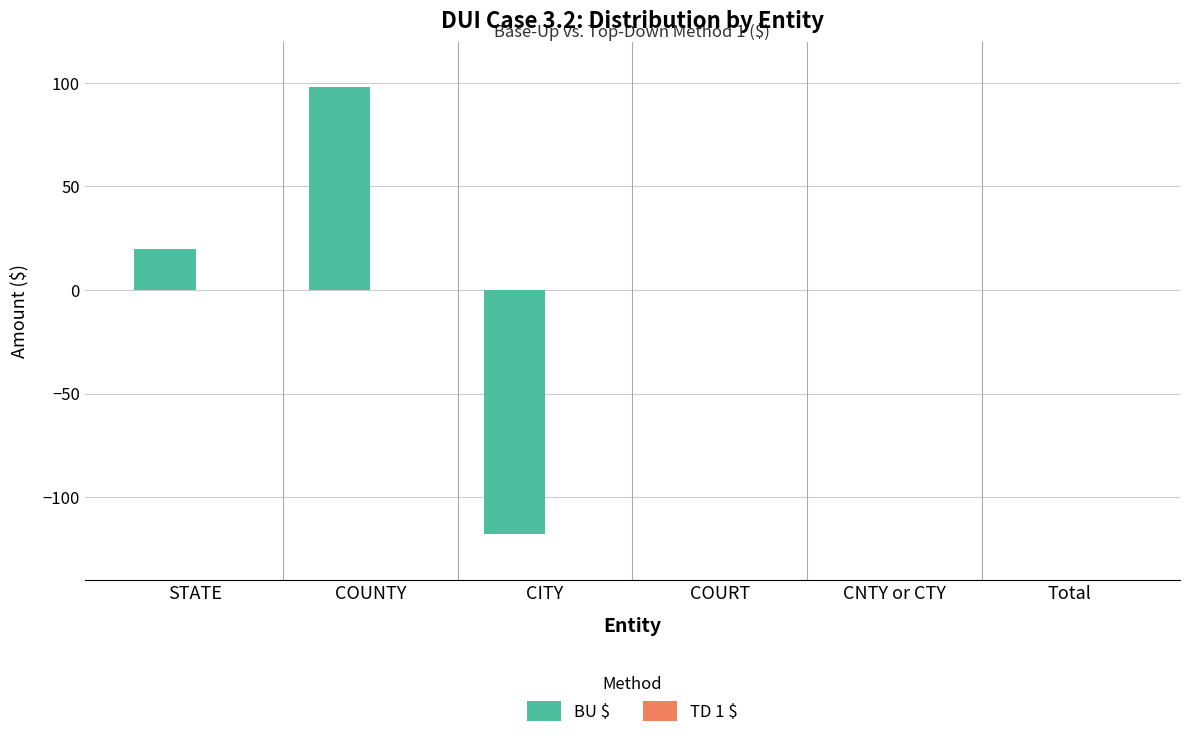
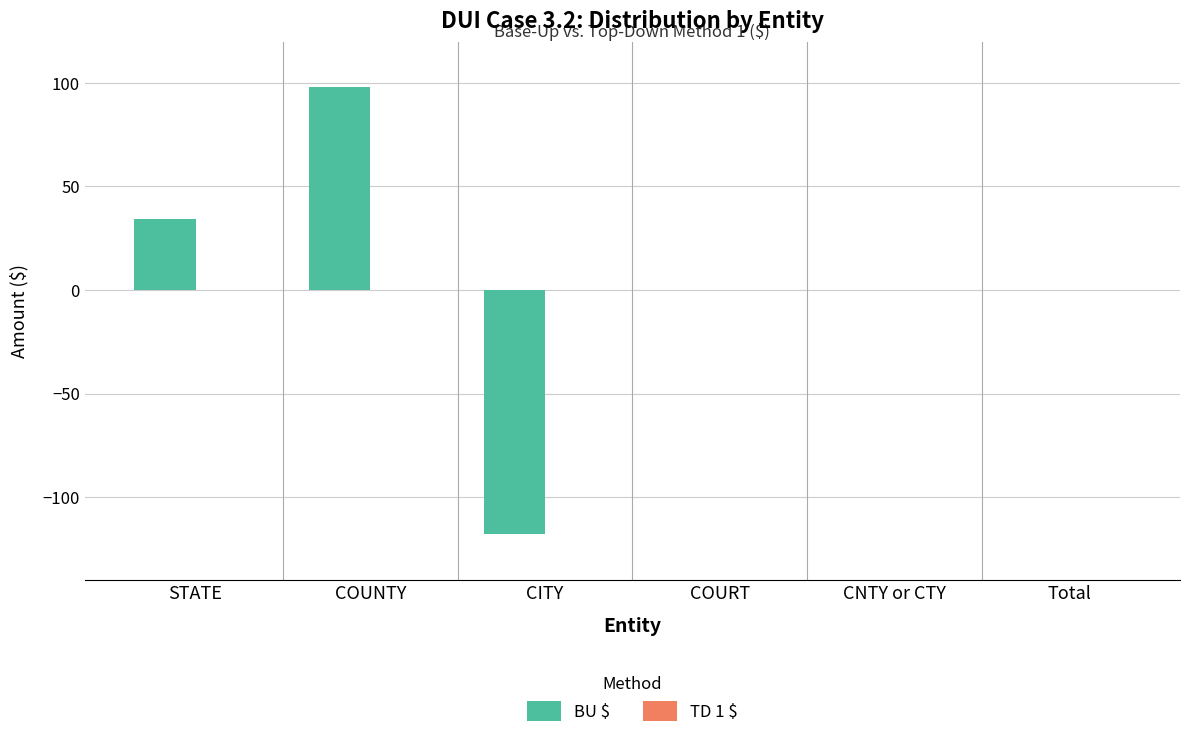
BU $, STATE: 20 -> 34
